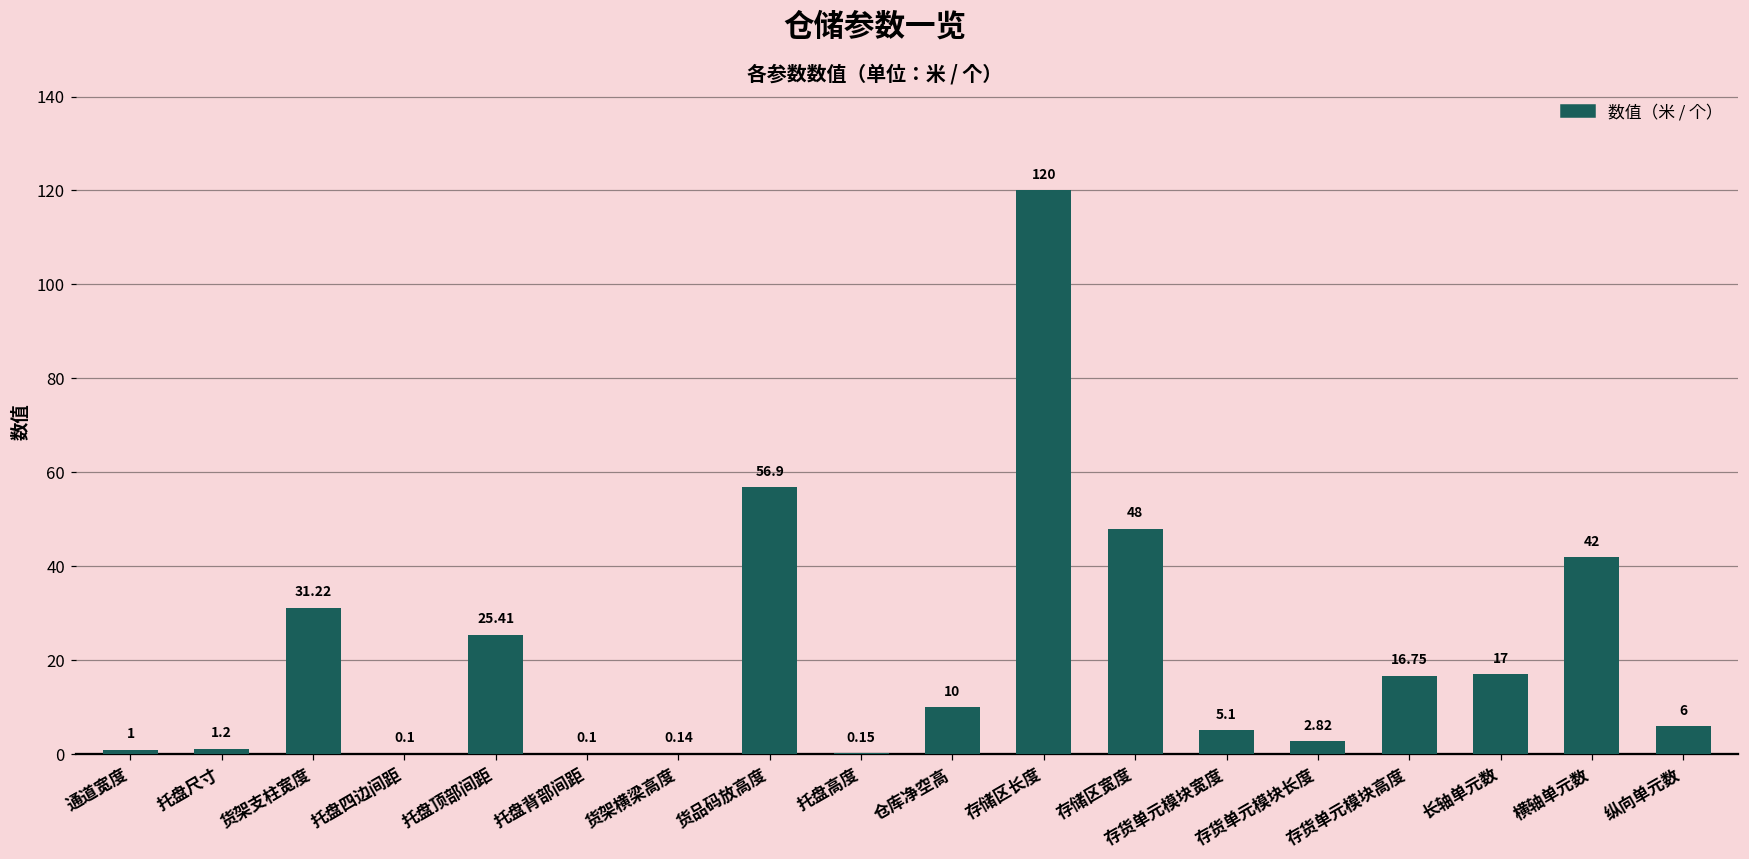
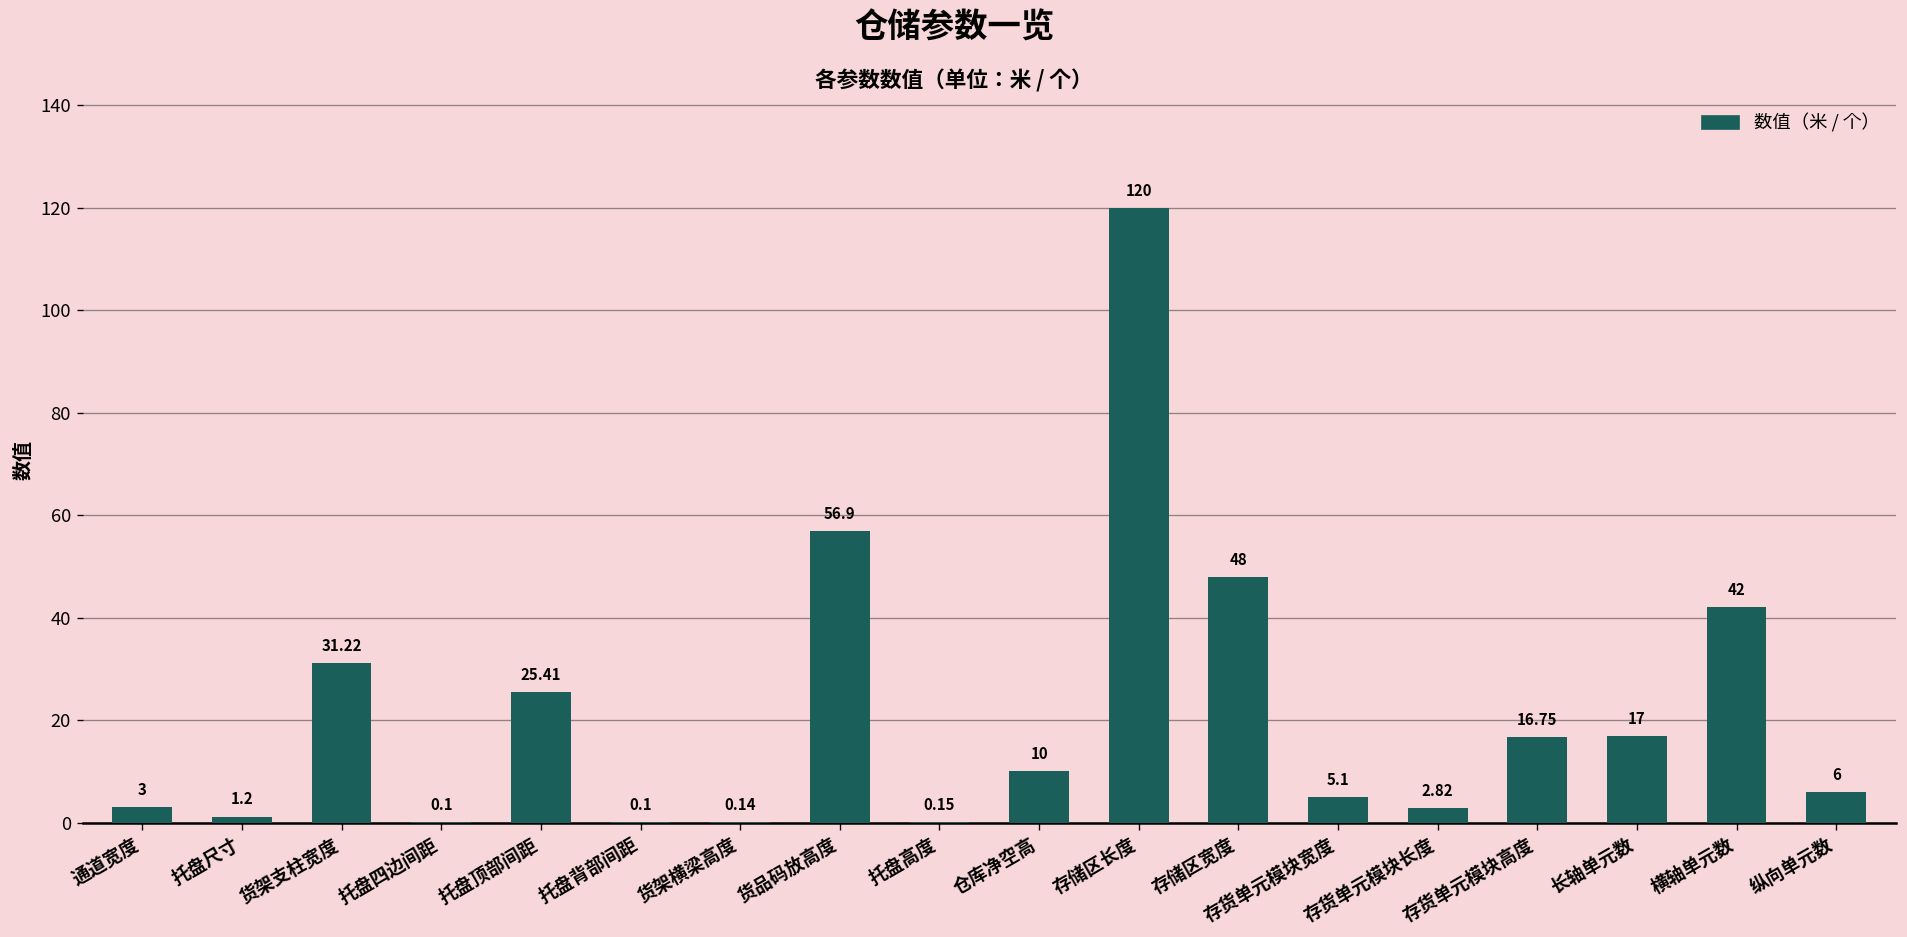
通道宽度: 1 -> 3
